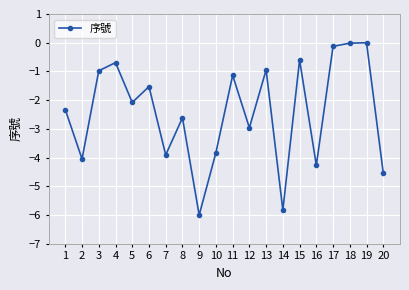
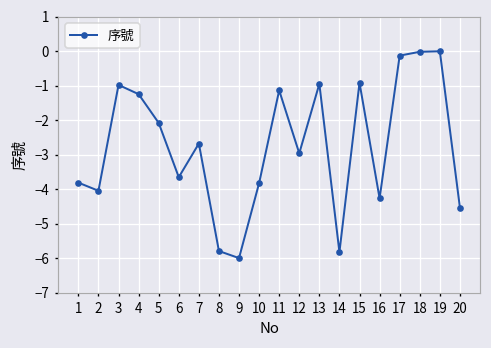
1: -2.3 -> -3.8
4: -0.7 -> -1.2
6: -1.5 -> -3.7
7: -3.9 -> -2.7
8: -2.6 -> -5.8
15: -0.6 -> -0.9
